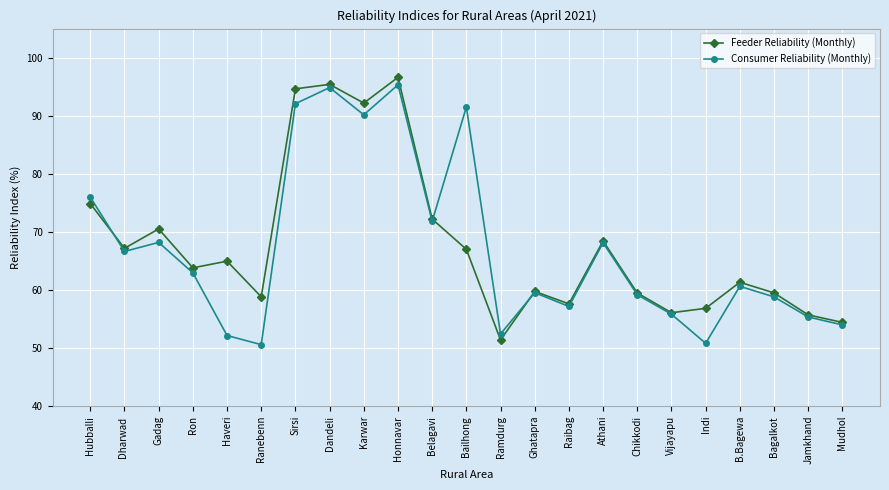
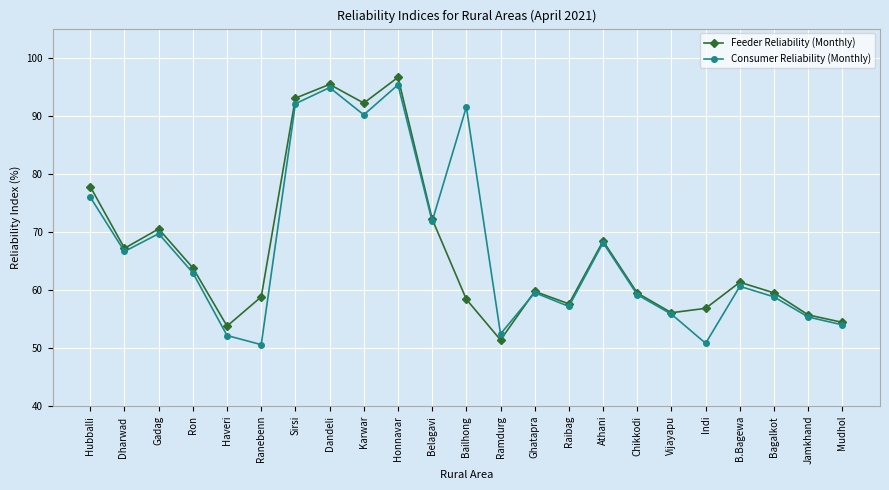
Feeder Reliability (Monthly), Hubballi: 75 -> 78
Consumer Reliability (Monthly), Gadag: 68 -> 70
Feeder Reliability (Monthly), Haveri: 65 -> 54
Feeder Reliability (Monthly), Sirsi: 95 -> 93
Feeder Reliability (Monthly), Bailhong: 67 -> 58
